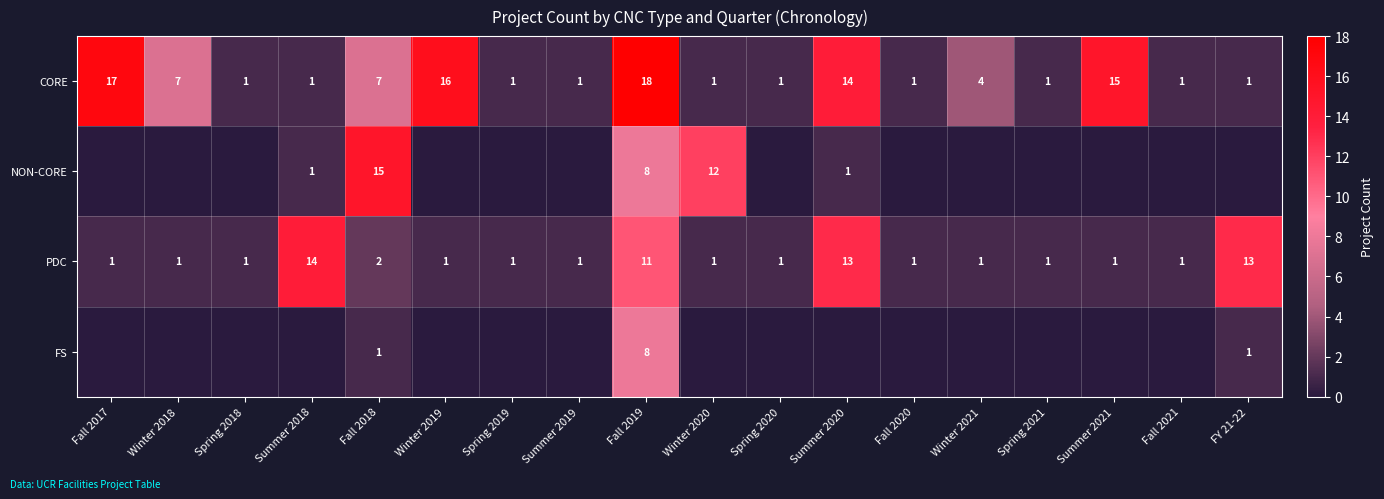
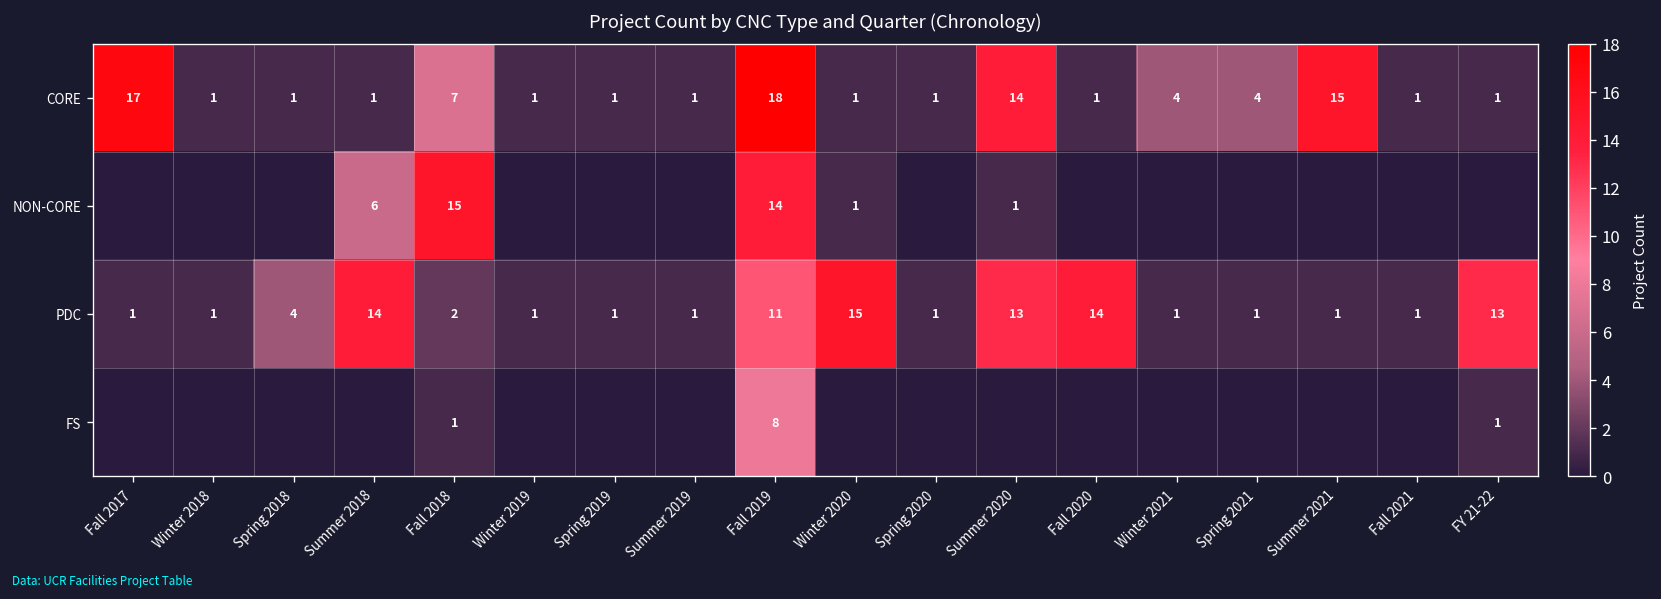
CORE, Winter 2018: 7 -> 1
CORE, Winter 2019: 16 -> 1
CORE, Spring 2021: 1 -> 4
NON-CORE, Summer 2018: 1 -> 6
NON-CORE, Fall 2019: 8 -> 14
NON-CORE, Winter 2020: 12 -> 1
PDC, Spring 2018: 1 -> 4
PDC, Winter 2020: 1 -> 15
PDC, Fall 2020: 1 -> 14
